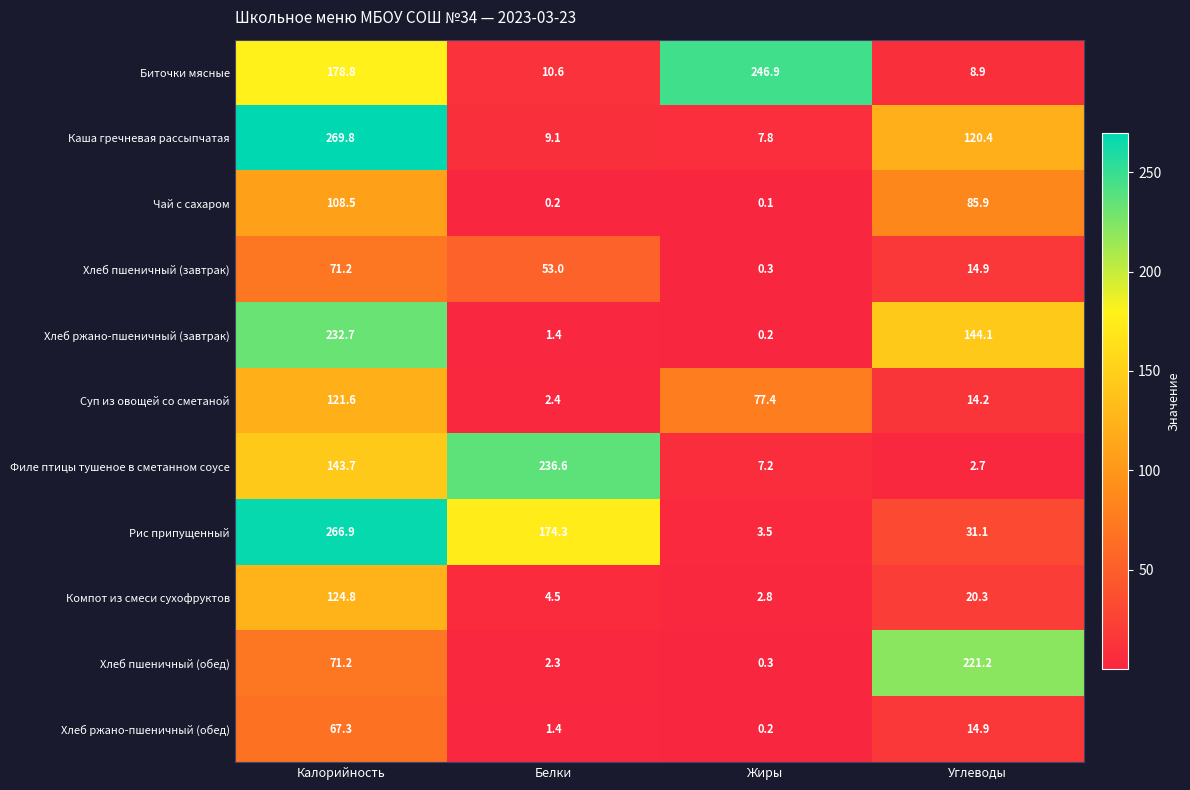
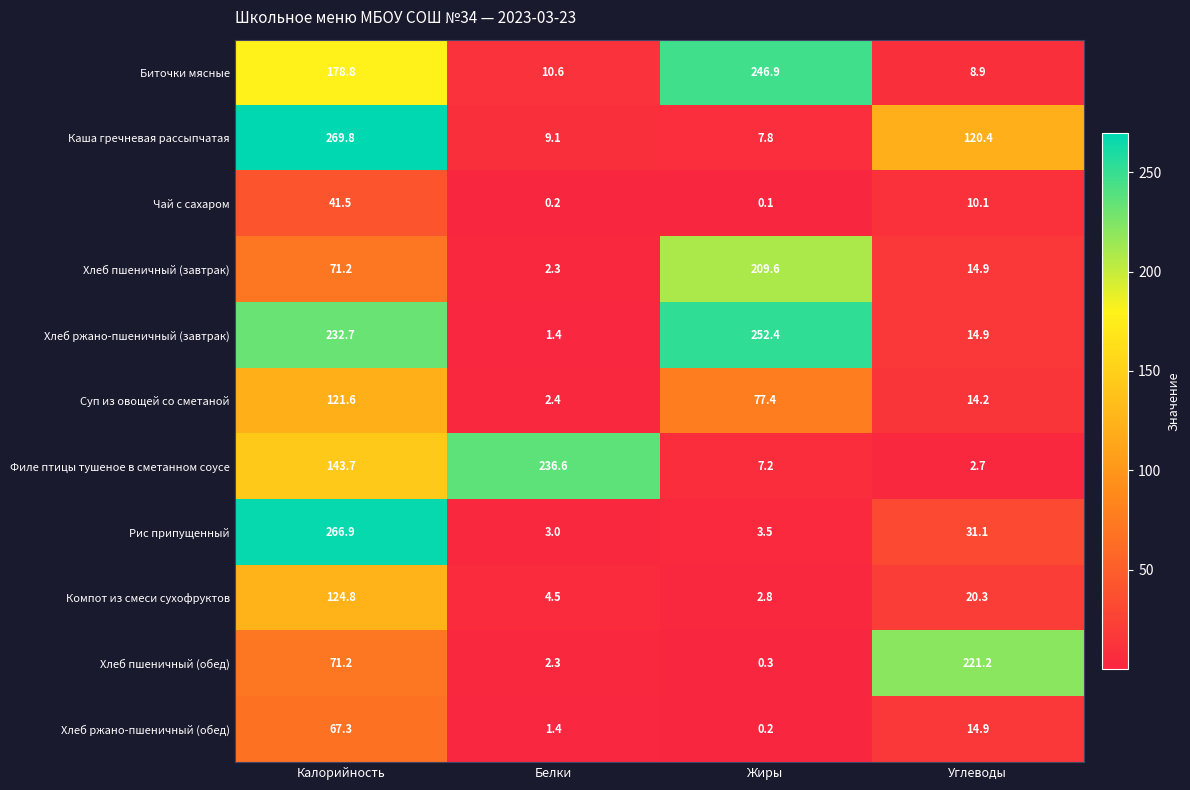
Чай с сахаром, Калорийность: 108.5 -> 41.5
Чай с сахаром, Углеводы: 85.9 -> 10.1
Хлеб пшеничный (завтрак), Белки: 53.0 -> 2.3
Хлеб пшеничный (завтрак), Жиры: 0.3 -> 209.6
Хлеб ржано-пшеничный (завтрак), Жиры: 0.2 -> 252.4
Хлеб ржано-пшеничный (завтрак), Углеводы: 144.1 -> 14.9
Рис припущенный, Белки: 174.3 -> 3.0
